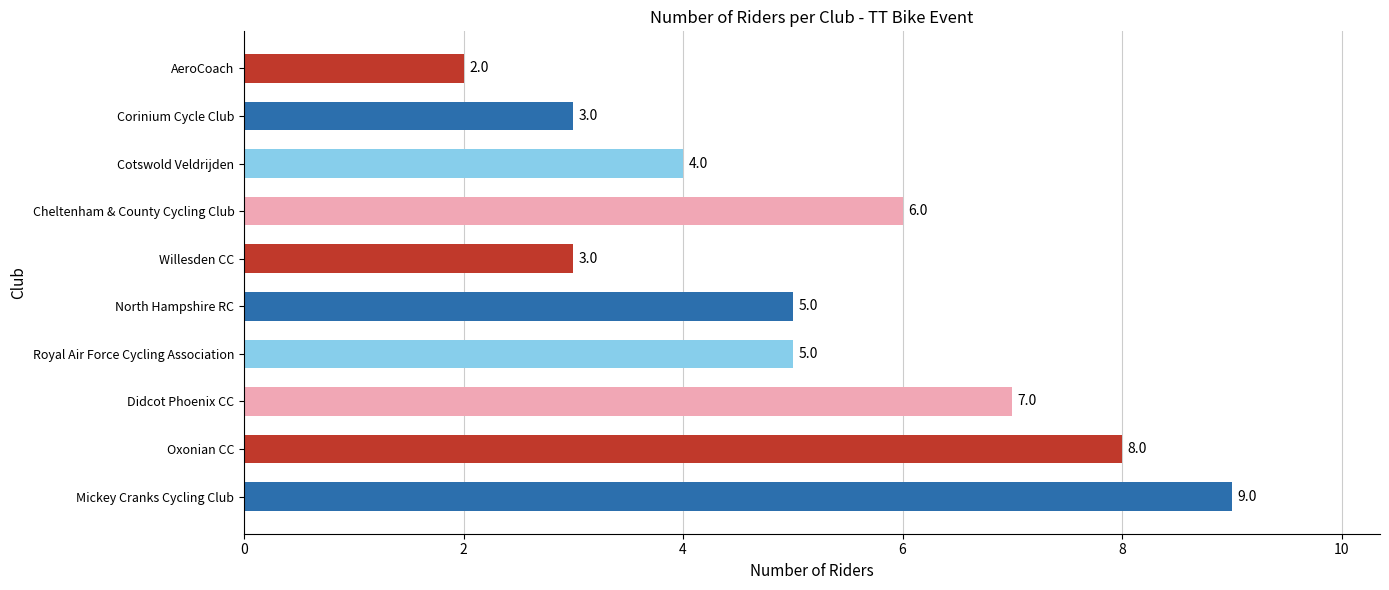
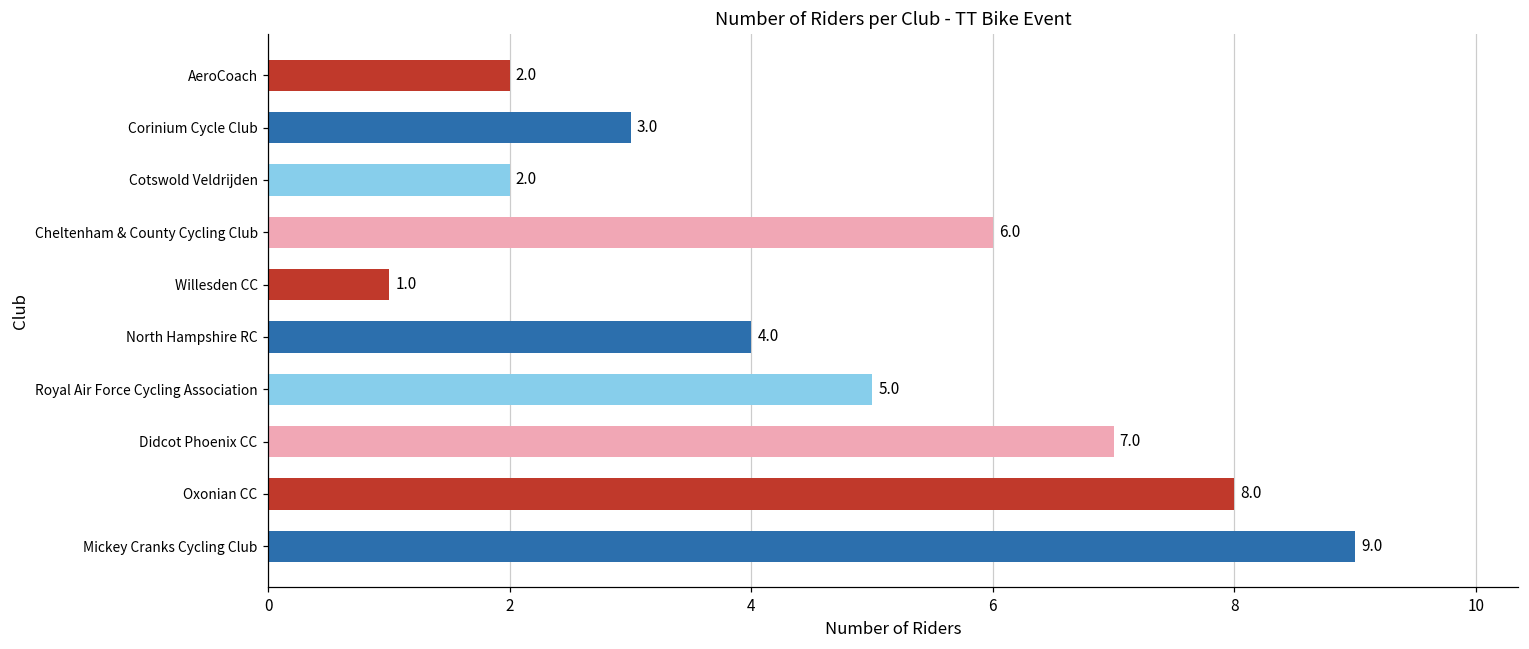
Cotswold Veldrijden: 4.0 -> 2.0
Willesden CC: 3.0 -> 1.0
North Hampshire RC: 5.0 -> 4.0
